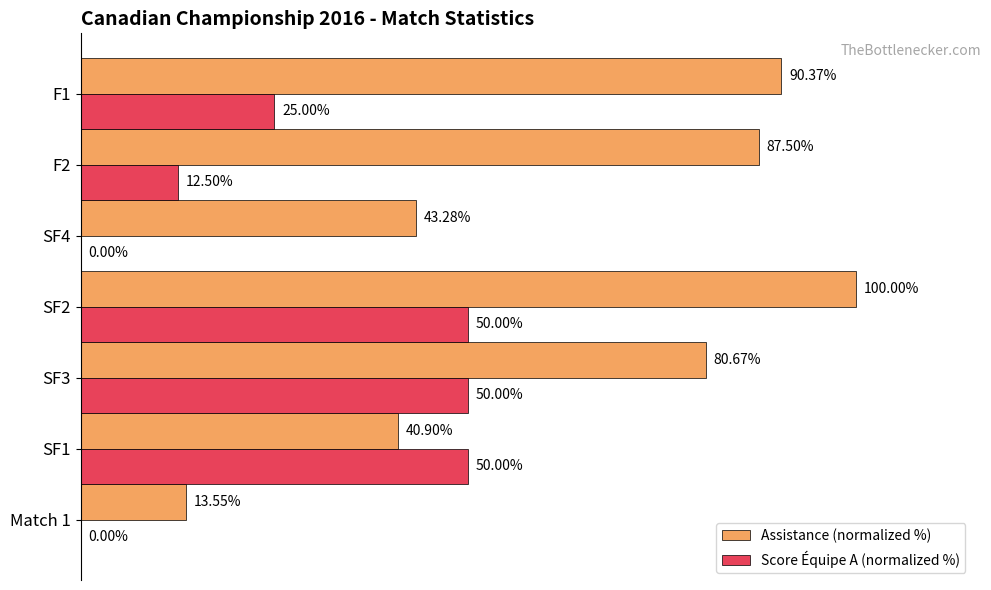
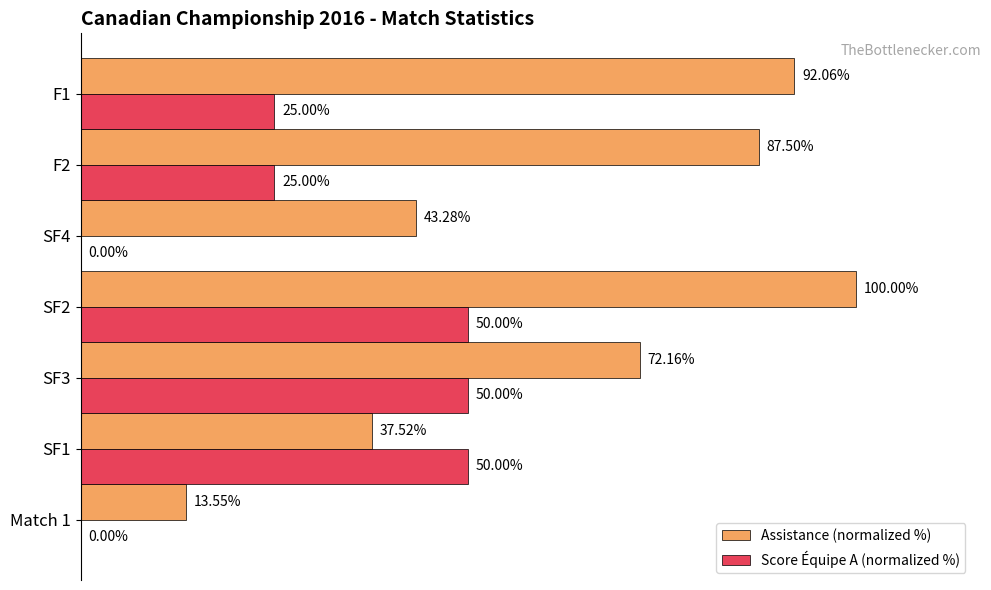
Assistance (normalized %), F1: 90.37% -> 92.06%
Score Équipe A (normalized %), F2: 12.50% -> 25.00%
Assistance (normalized %), SF3: 80.67% -> 72.16%
Assistance (normalized %), SF1: 40.90% -> 37.52%
